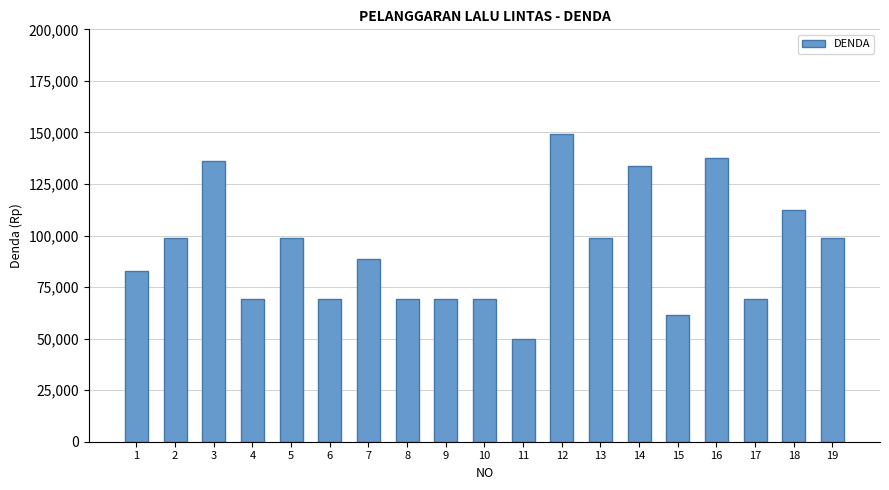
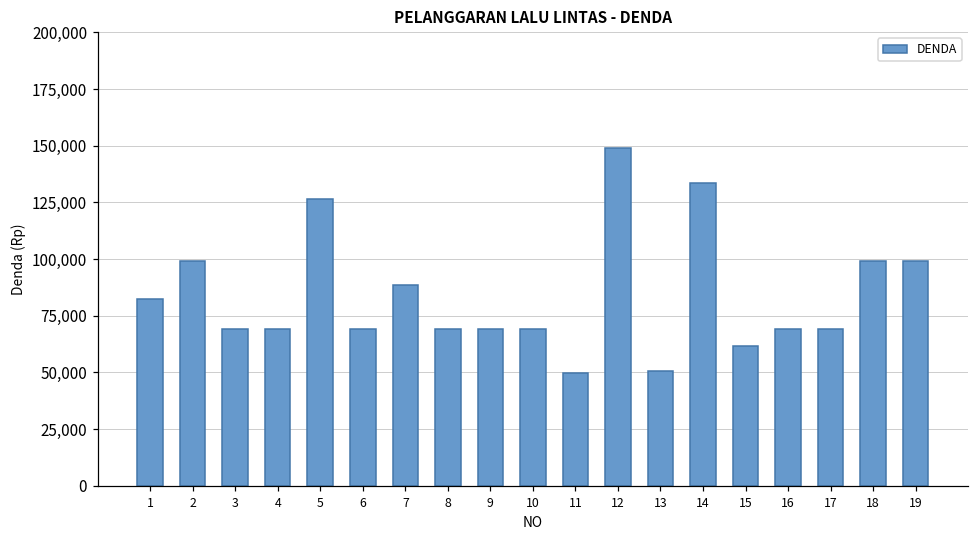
3: 136,000 -> 69,000
5: 99,000 -> 126,000
13: 99,000 -> 51,000
16: 138,000 -> 69,000
18: 112,000 -> 99,000
